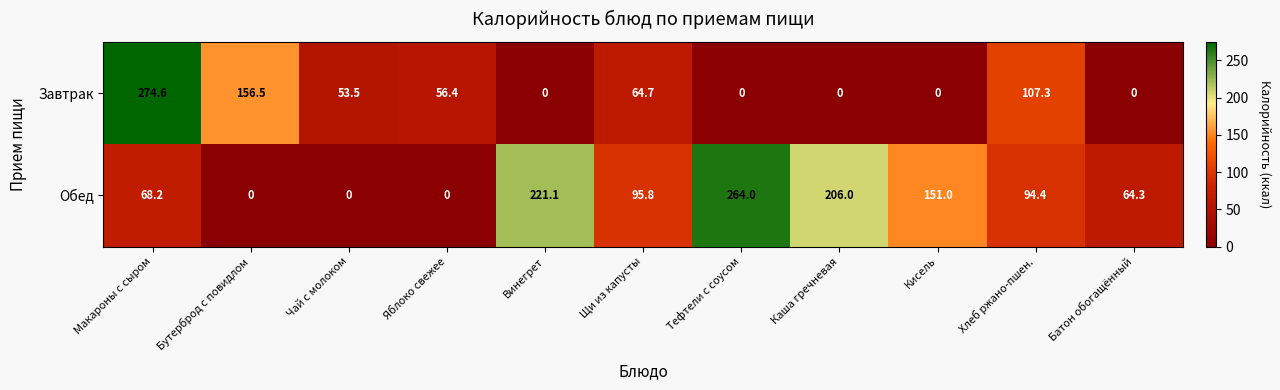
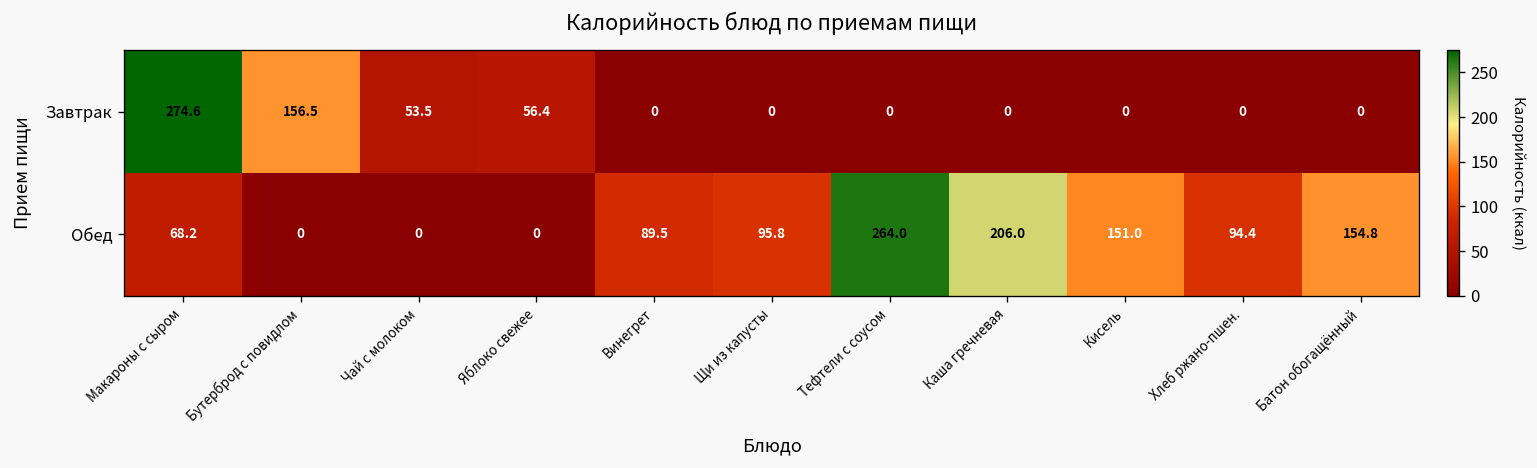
Завтрак, Щи из капусты: 64.7 -> 0
Завтрак, Хлеб ржано-пшен.: 107.3 -> 0
Обед, Винегрет: 221.1 -> 89.5
Обед, Батон обогащённый: 64.3 -> 154.8
